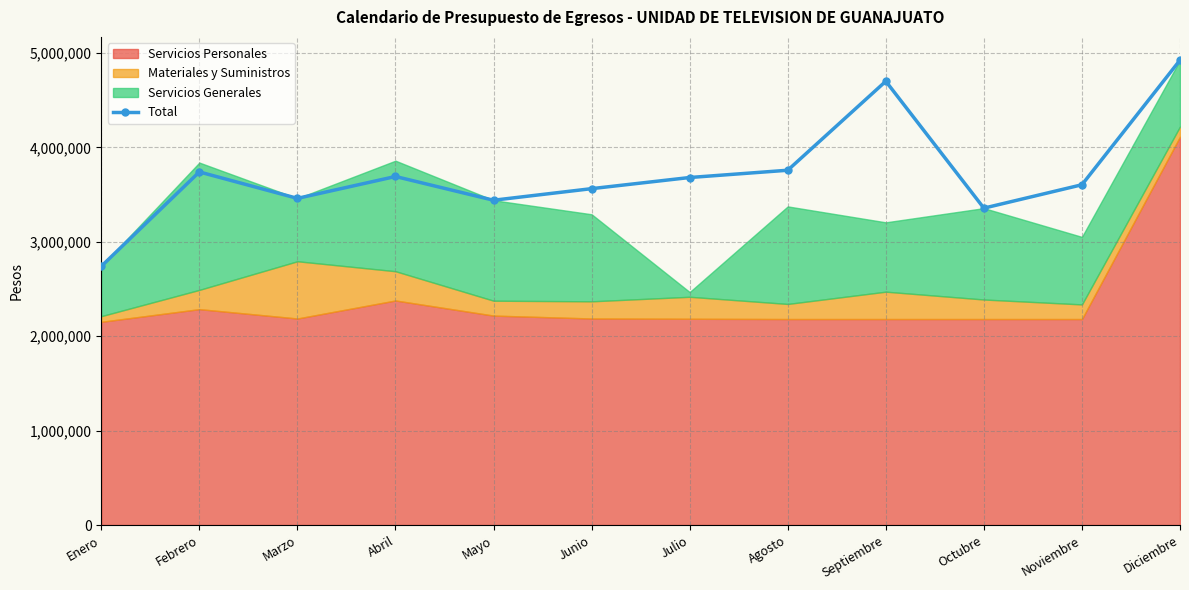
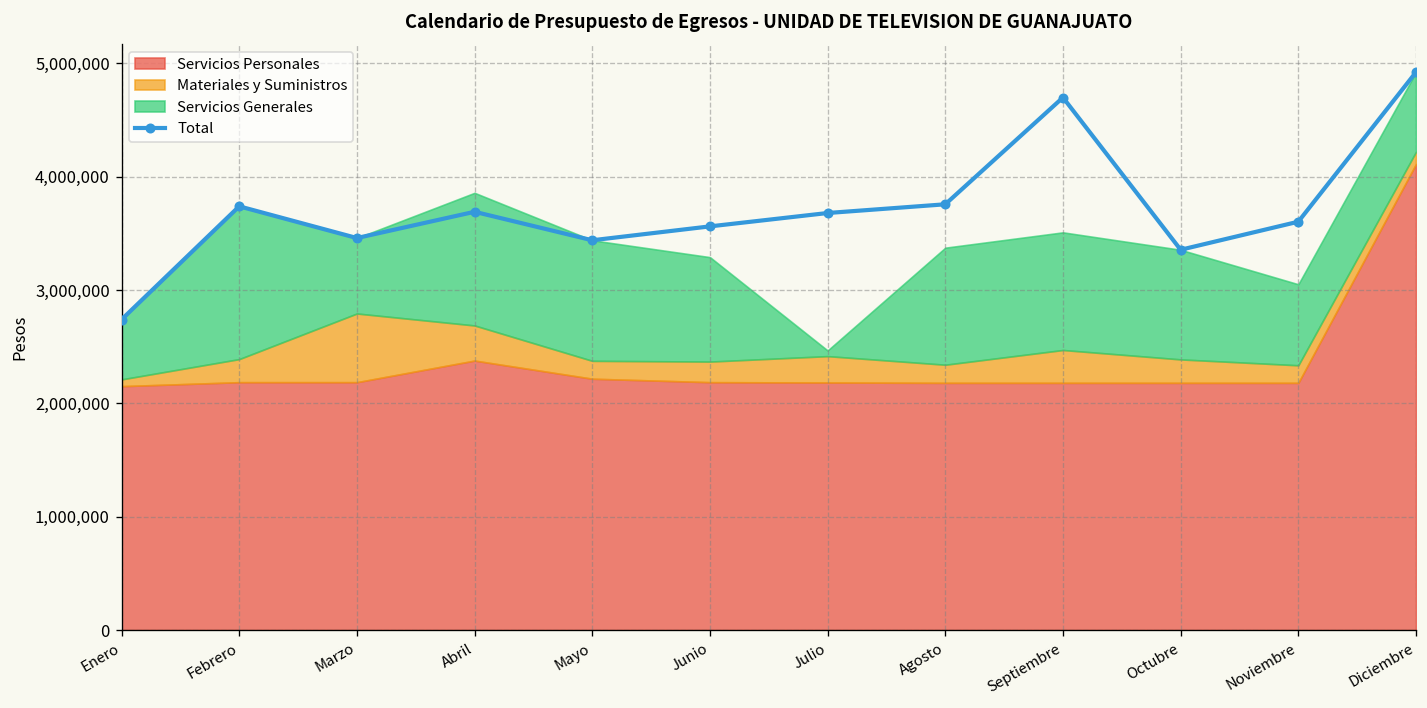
Servicios Personales, Febrero: 2,300,000 -> 2,200,000
Servicios Generales, Septiembre: 700,000 -> 1,000,000
